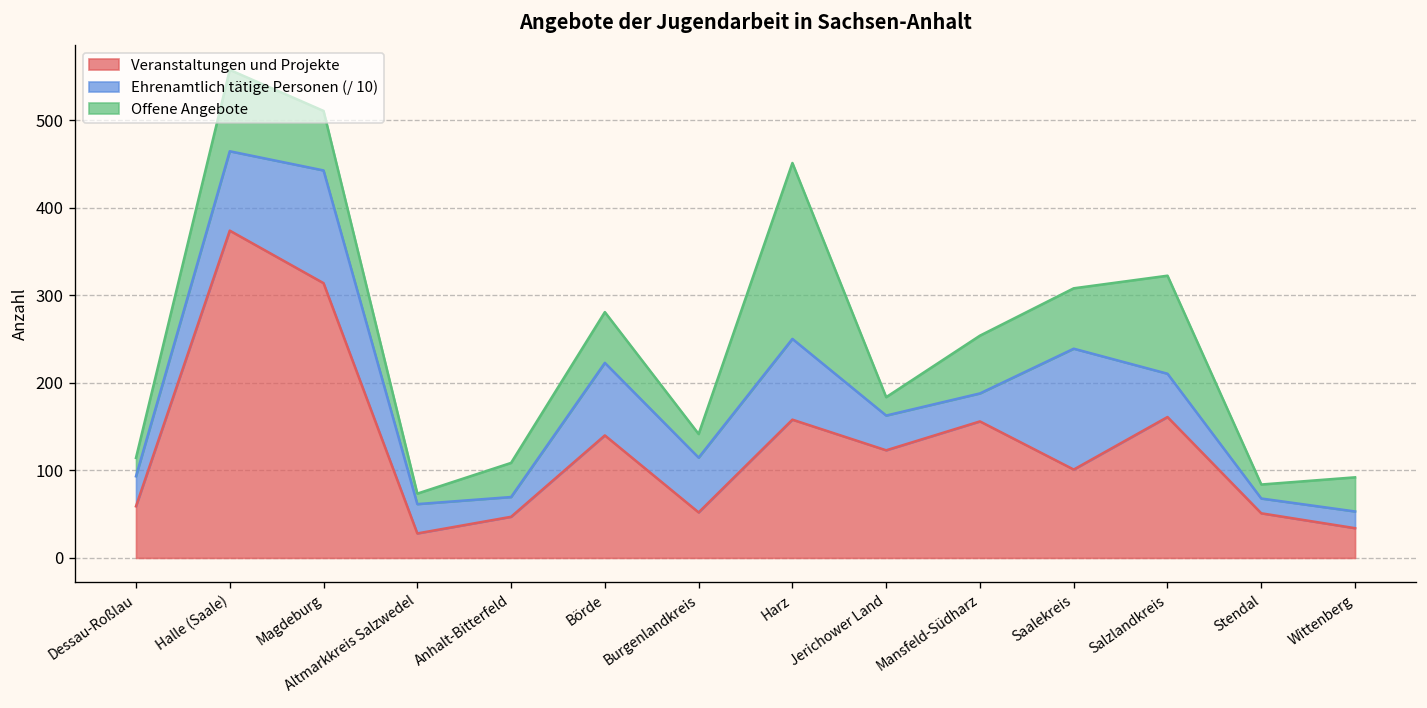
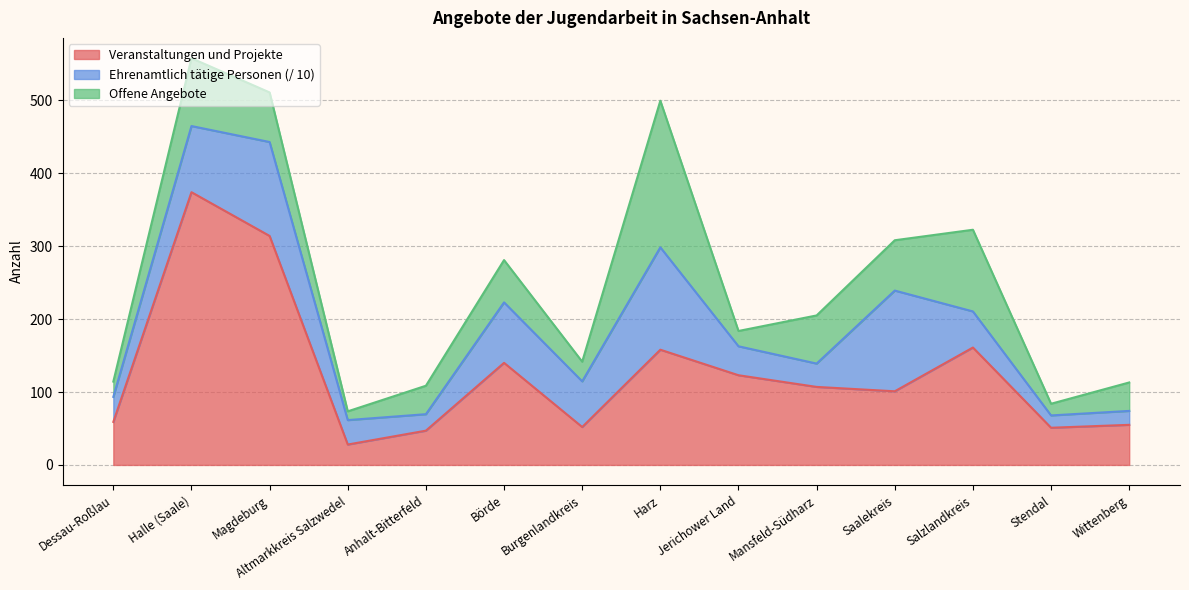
Ehrenamtlich tätige Personen (/ 10), Harz: 90 -> 140
Veranstaltungen und Projekte, Mansfeld-Südharz: 160 -> 110
Veranstaltungen und Projekte, Wittenberg: 30 -> 60
